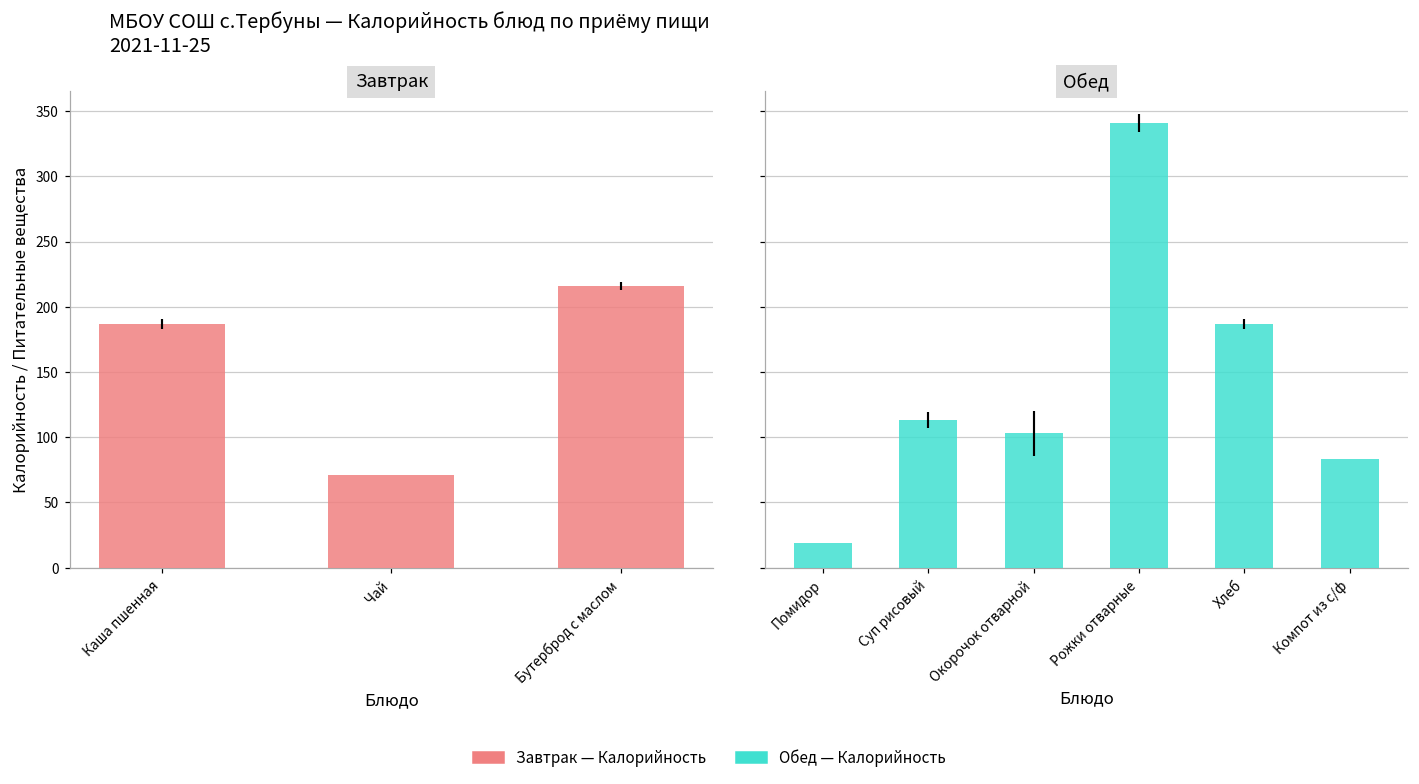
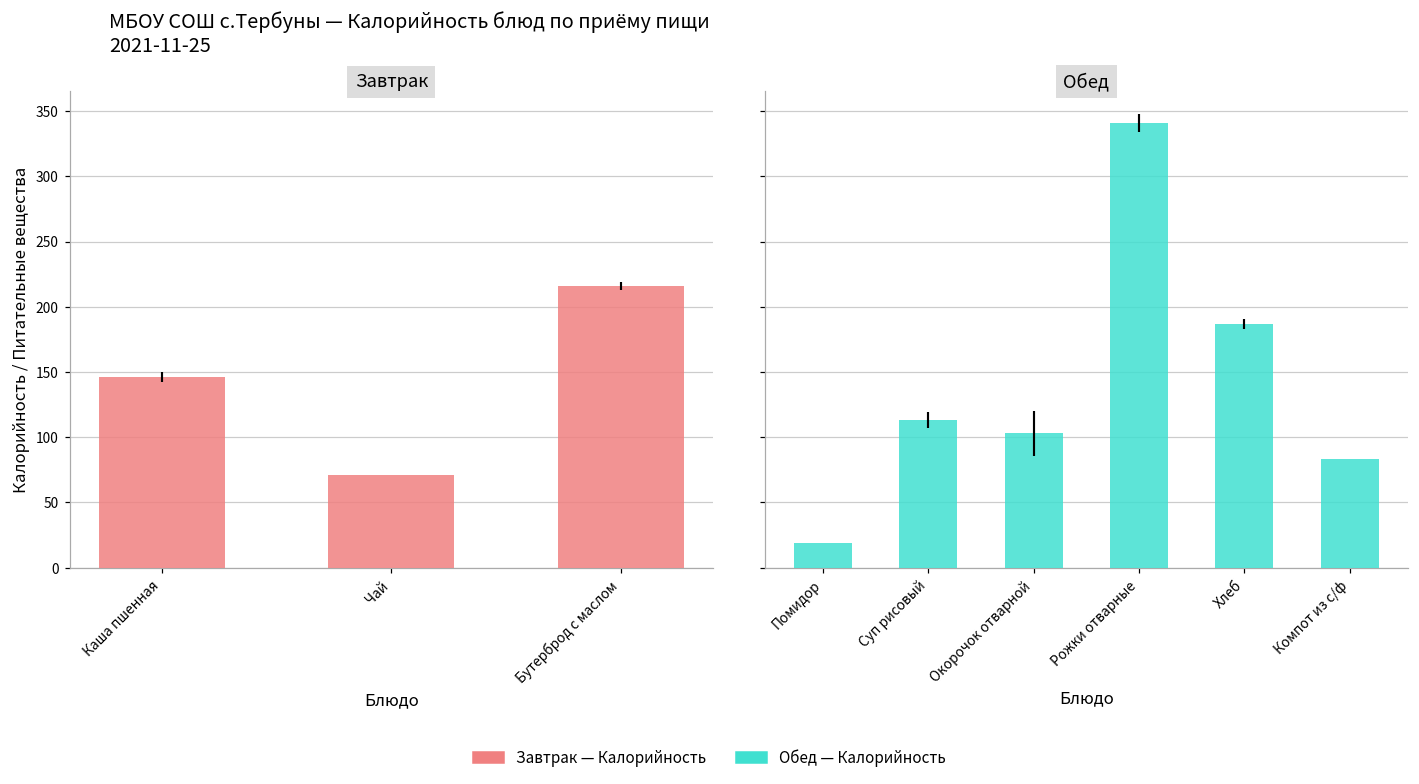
Завтрак, Каша пшенная: 187 -> 146
